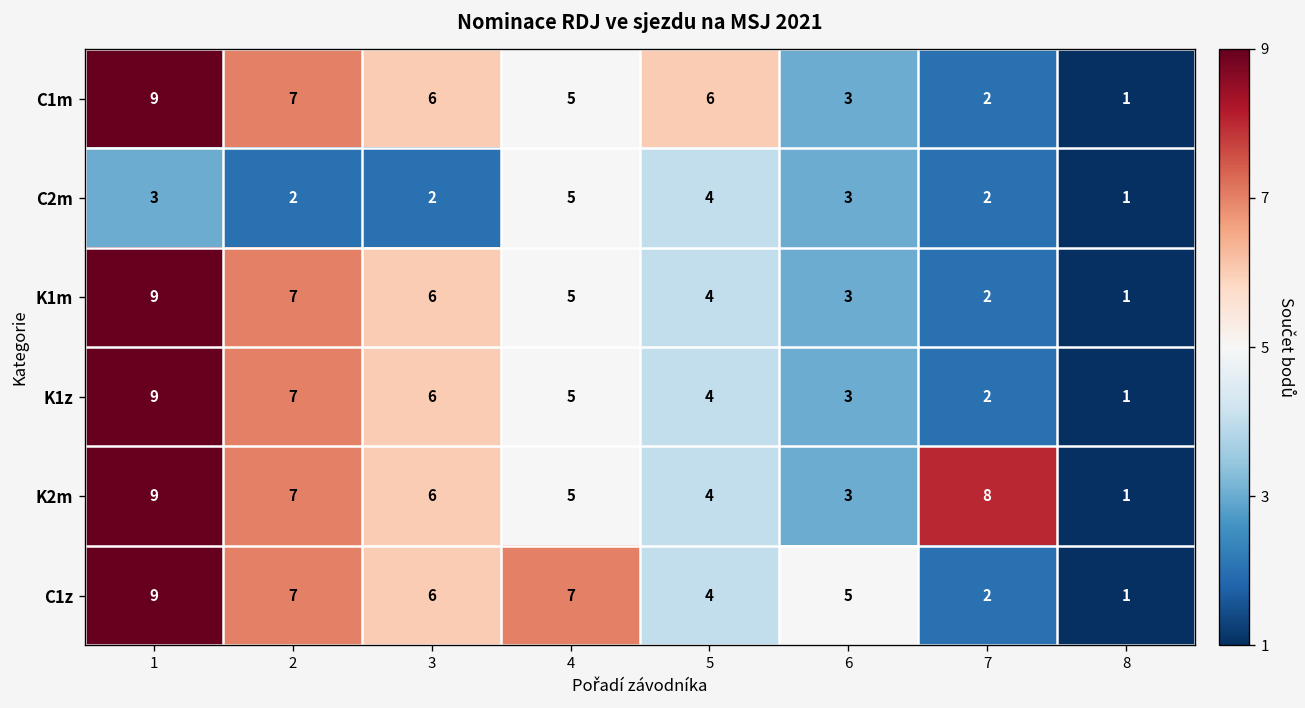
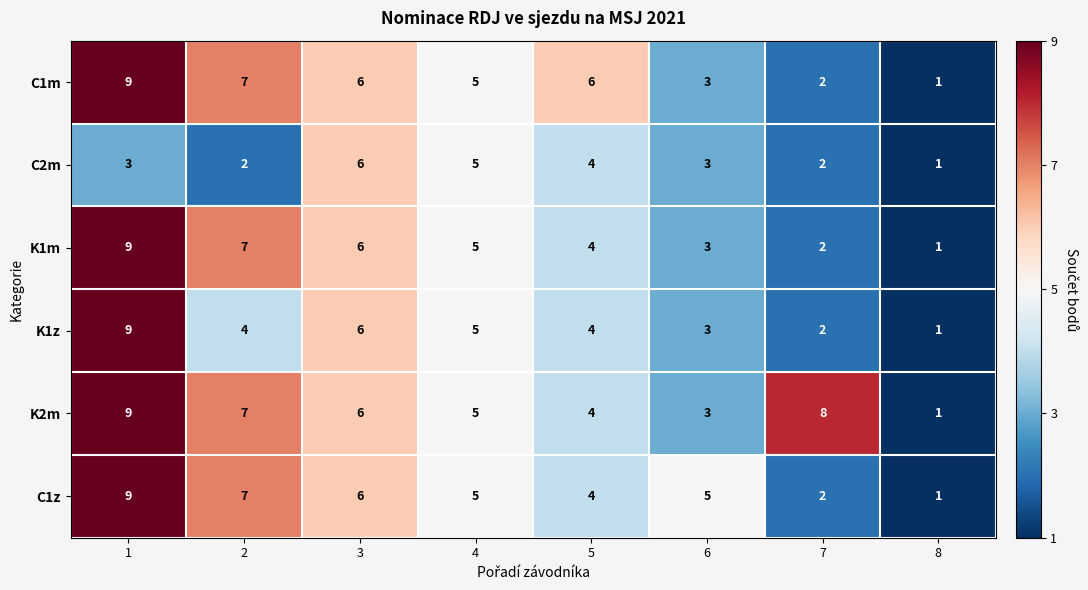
C2m, 3: 2 -> 6
K1z, 2: 7 -> 4
C1z, 4: 7 -> 5
